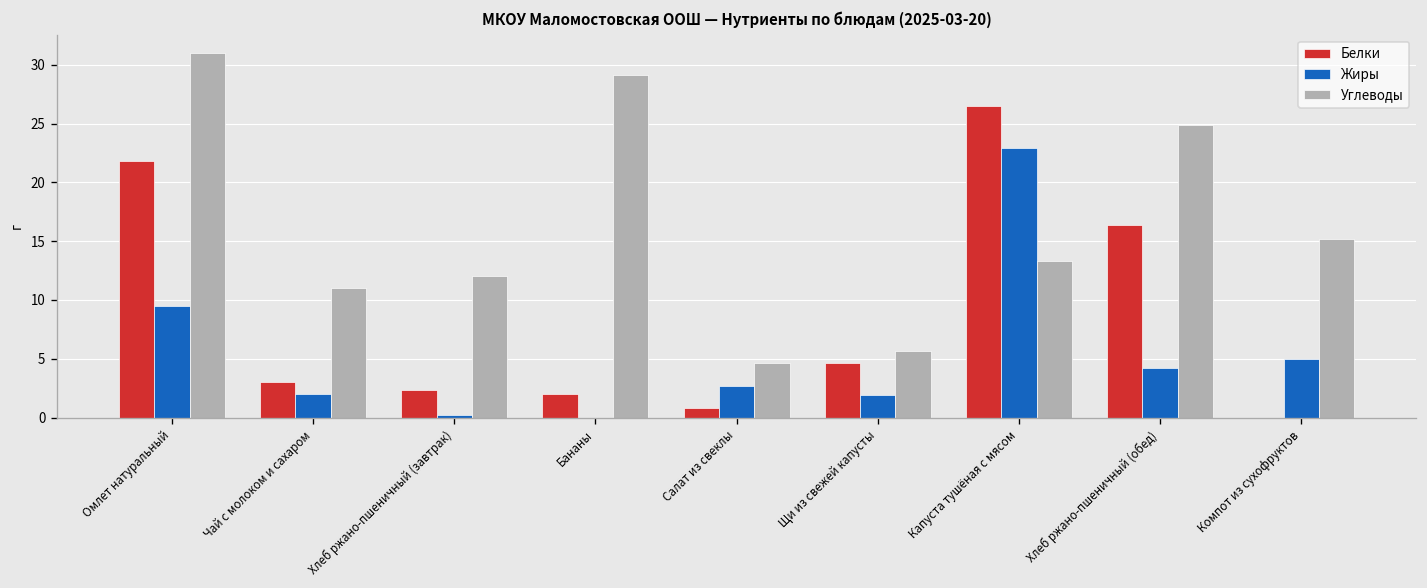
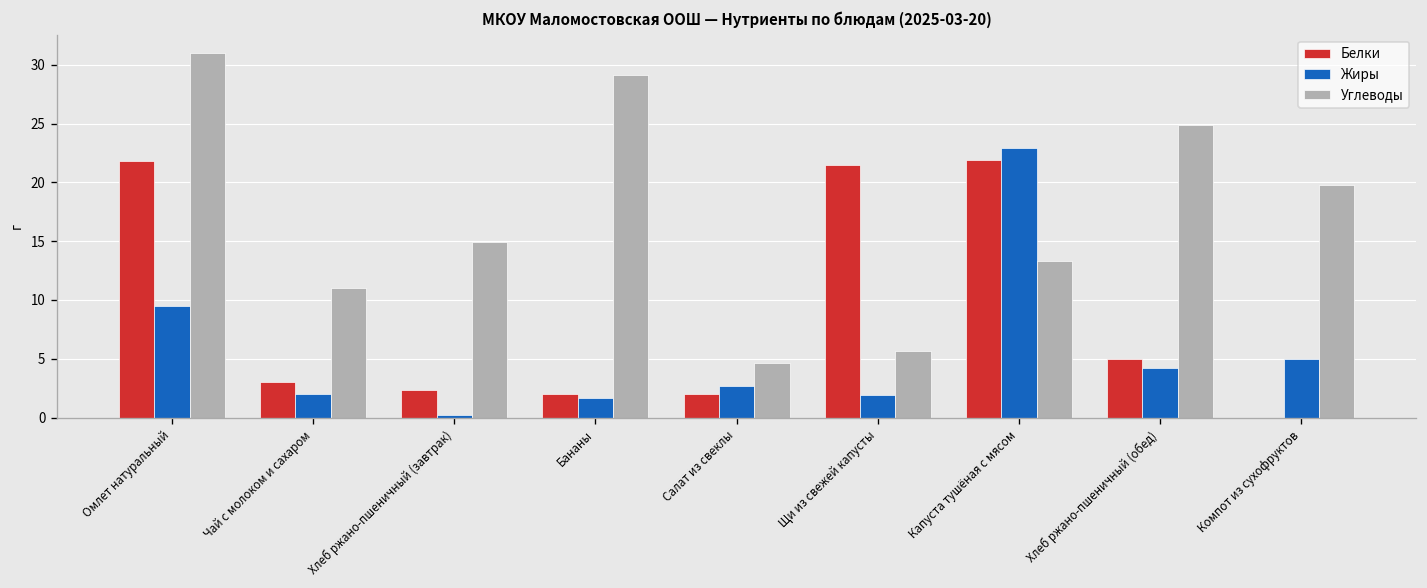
Углеводы, Хлеб ржано-пшеничный (завтрак): 12 -> 15
Жиры, Бананы: 0 -> 2
Белки, Салат из свеклы: 1 -> 2
Белки, Щи из свежей капусты: 5 -> 22
Белки, Капуста тушёная с мясом: 27 -> 22
Белки, Хлеб ржано-пшеничный (обед): 16 -> 5
Углеводы, Компот из сухофруктов: 15 -> 20
